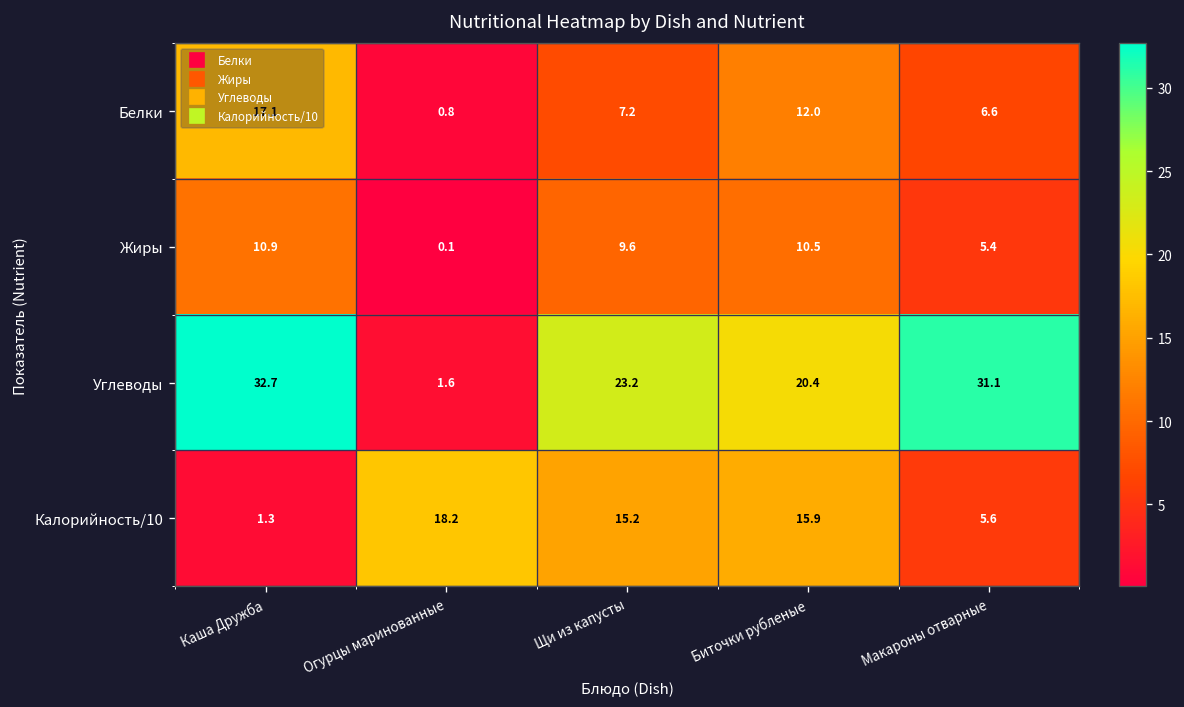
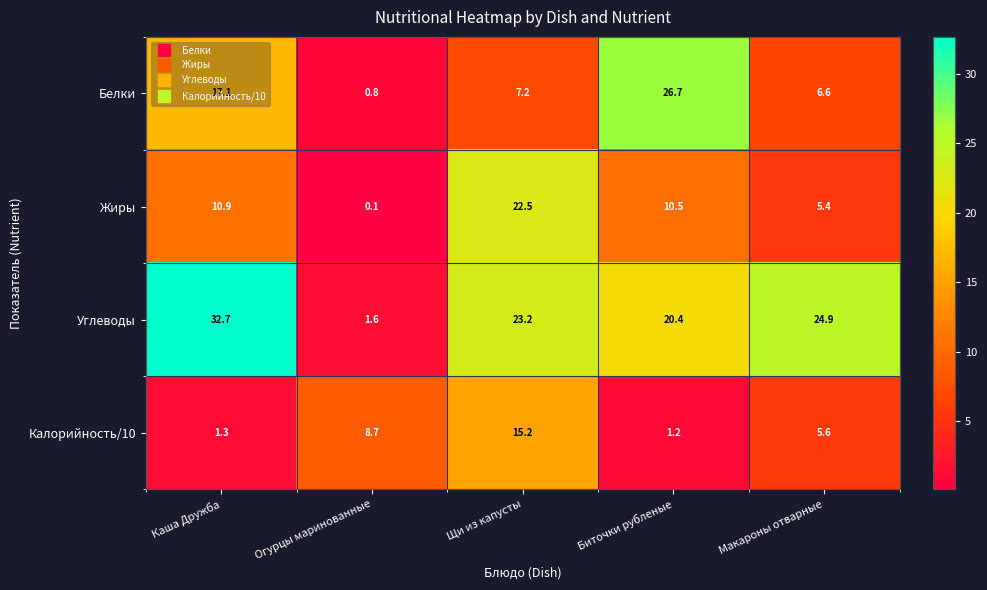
Белки, Биточки рубленые: 12.0 -> 26.7
Жиры, Щи из капусты: 9.6 -> 22.5
Углеводы, Макароны отварные: 31.1 -> 24.9
Калорийность/10, Огурцы маринованные: 18.2 -> 8.7
Калорийность/10, Биточки рубленые: 15.9 -> 1.2
